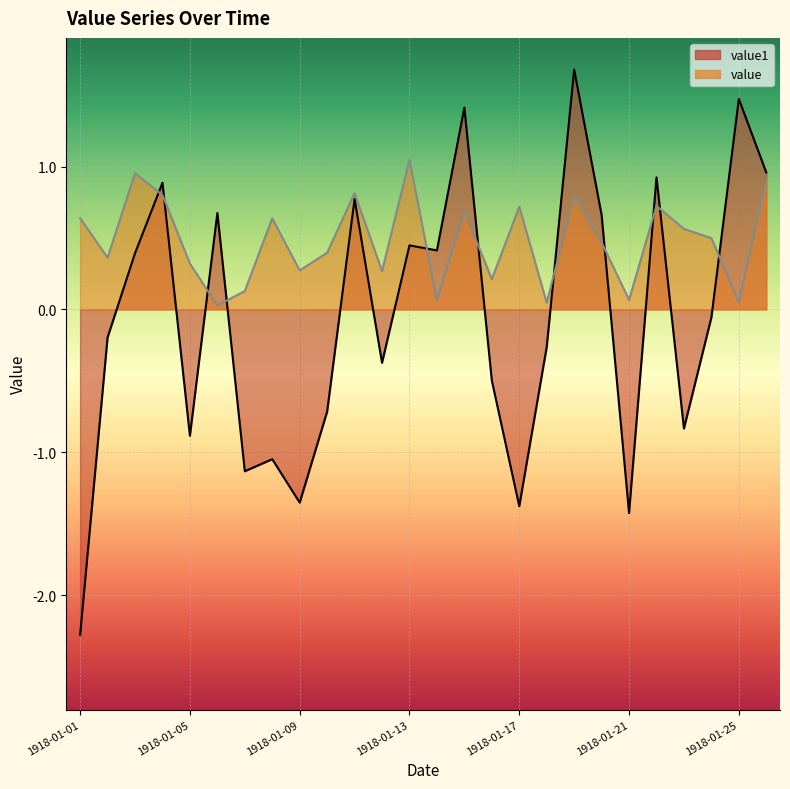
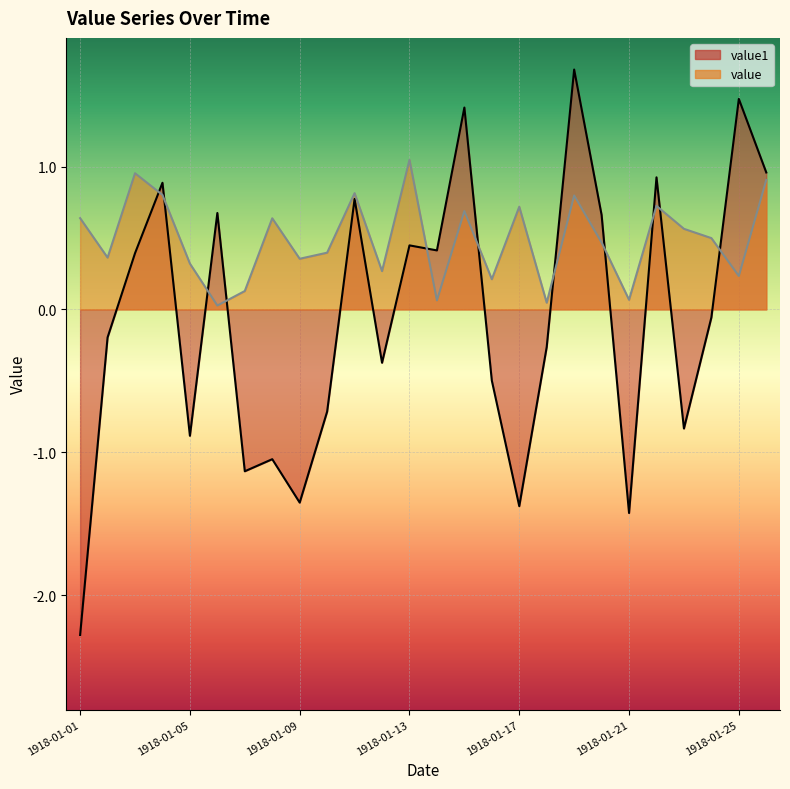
value, 1918-01-09: 0.27 -> 0.35
value, 1918-01-25: 0.05 -> 0.23
